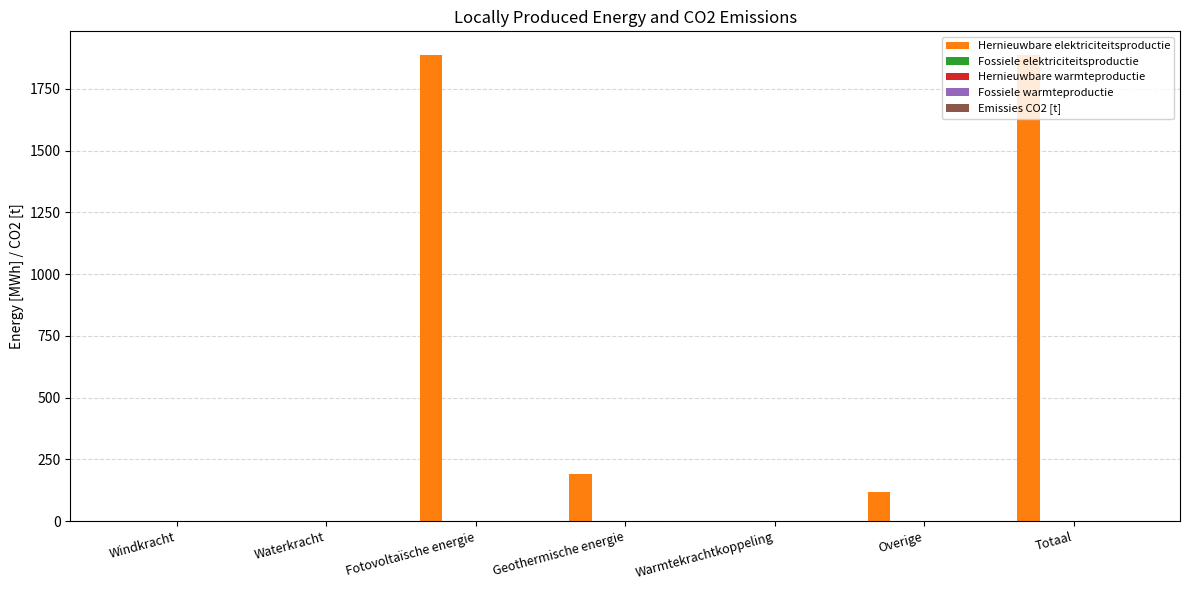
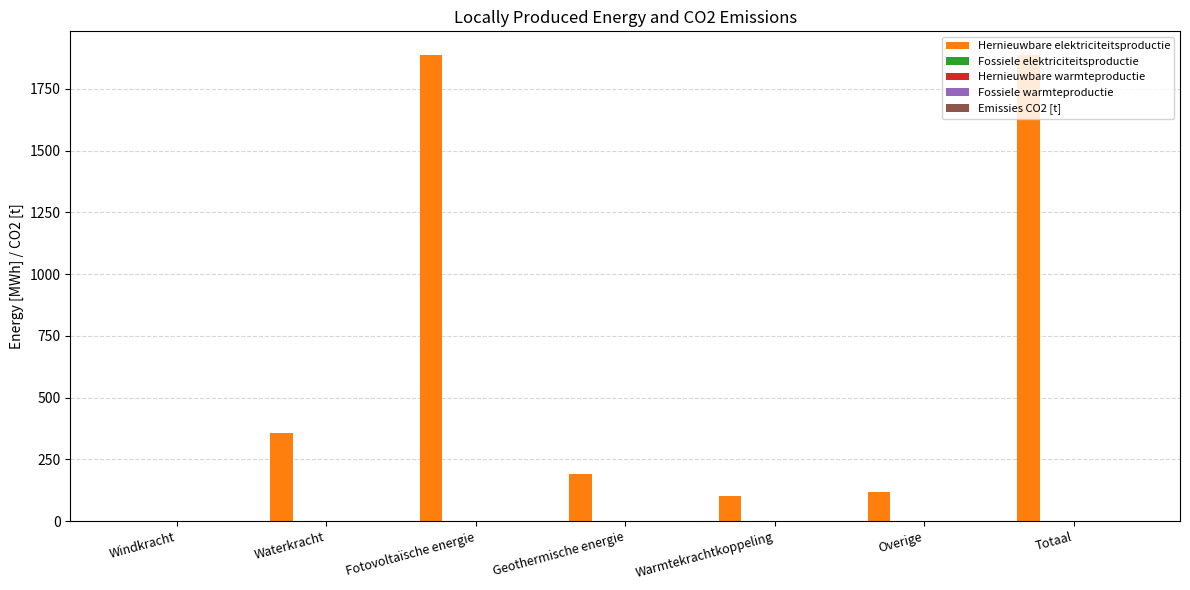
Hernieuwbare elektriciteitsproductie, Waterkracht: 0 -> 360
Hernieuwbare elektriciteitsproductie, Warmtekrachtkoppeling: 0 -> 100
